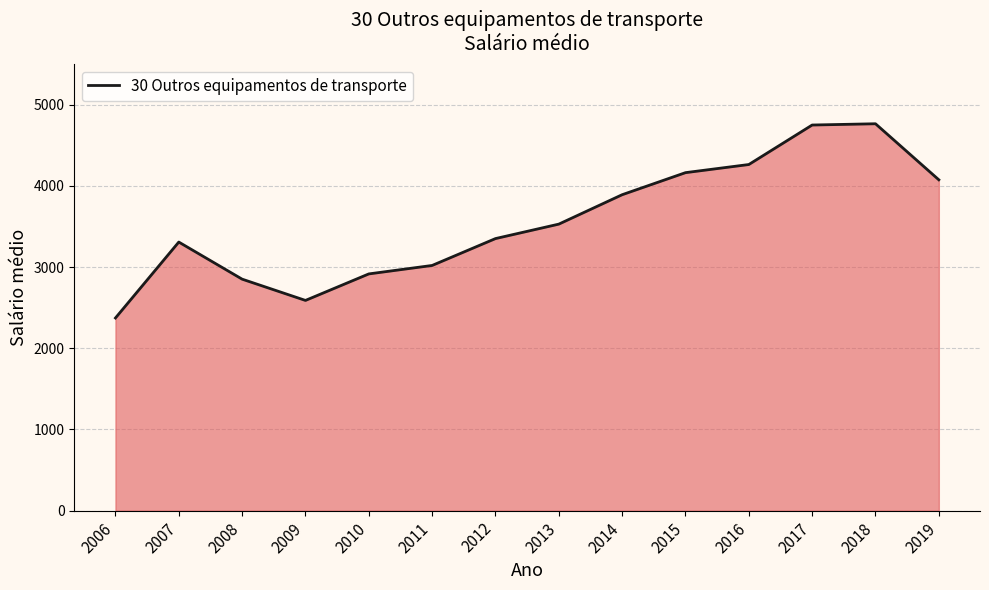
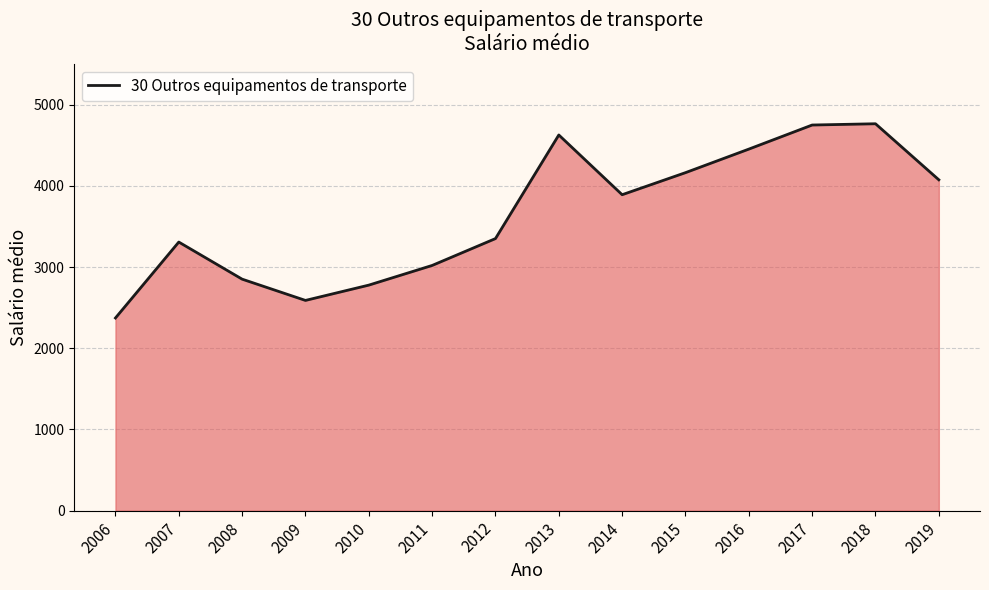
2010: 2900 -> 2800
2013: 3500 -> 4600
2016: 4300 -> 4500
